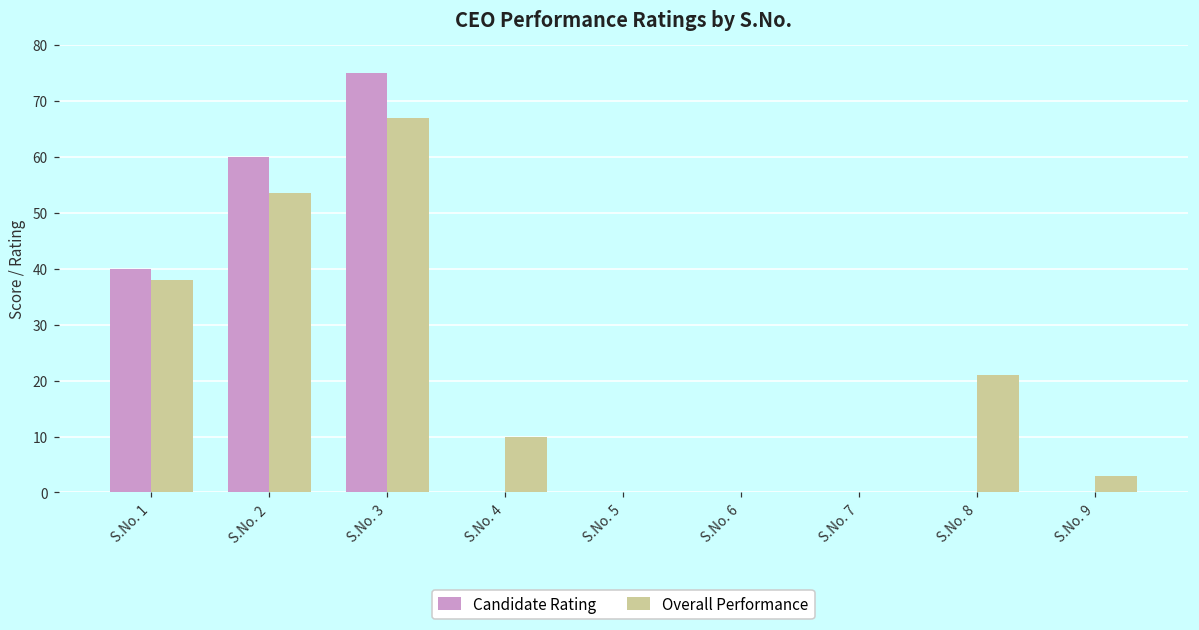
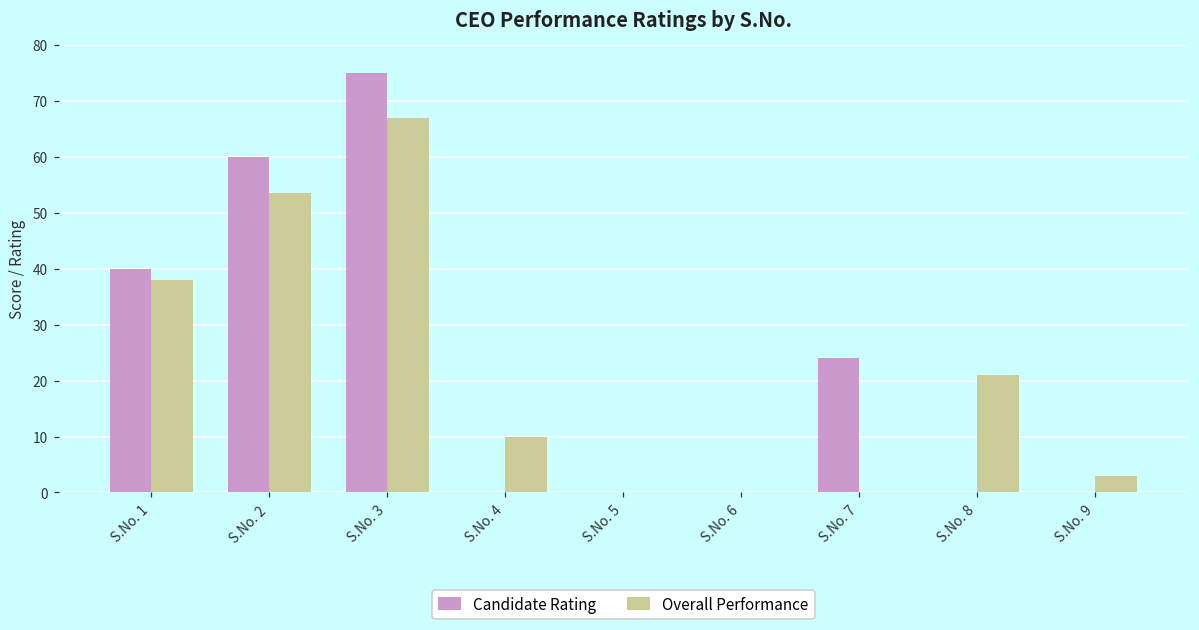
Candidate Rating, S.No. 7: 0 -> 24
